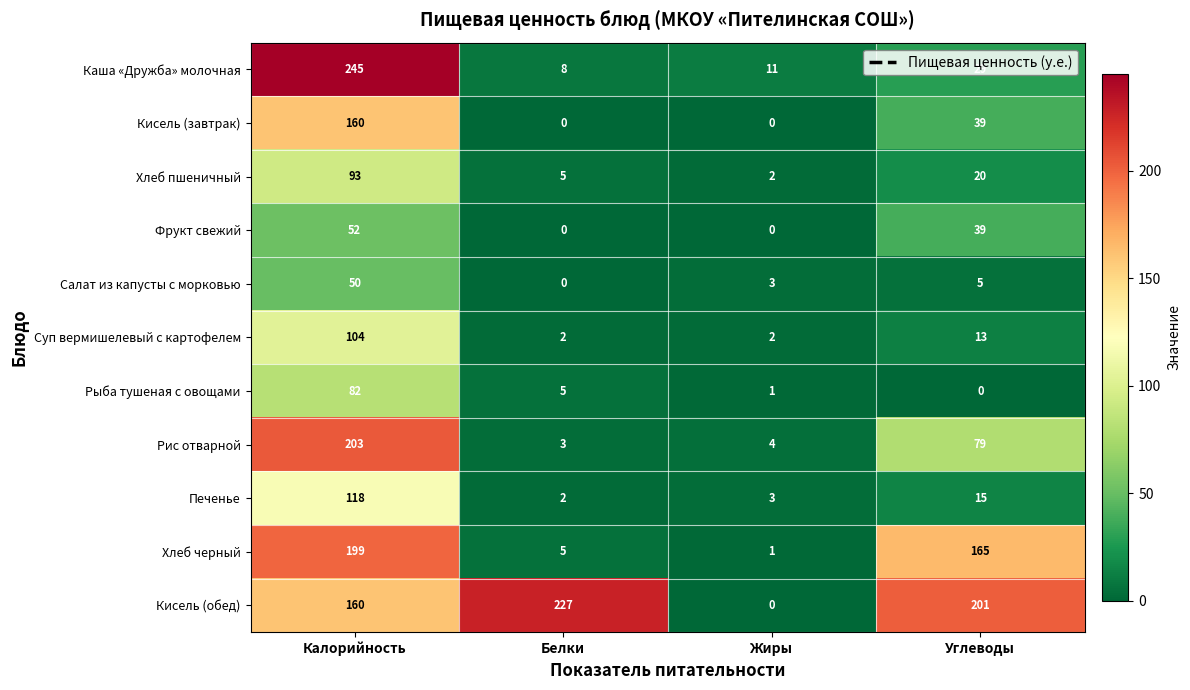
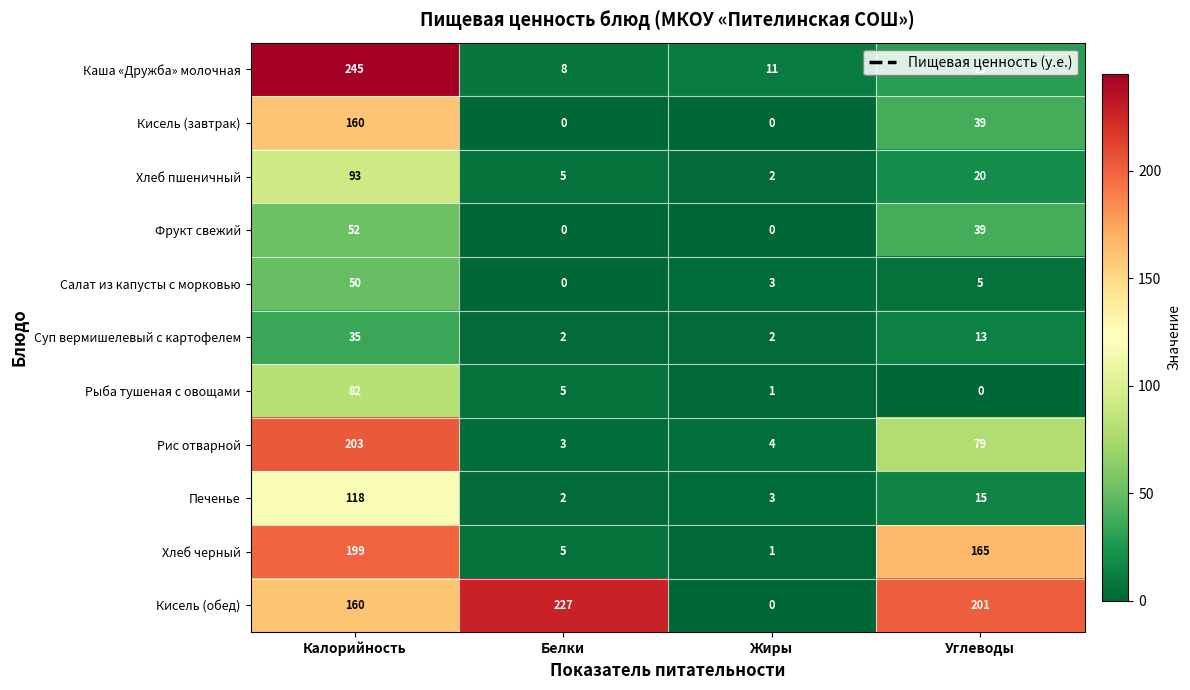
Суп вермишелевый с картофелем, Калорийность: 104 -> 35
